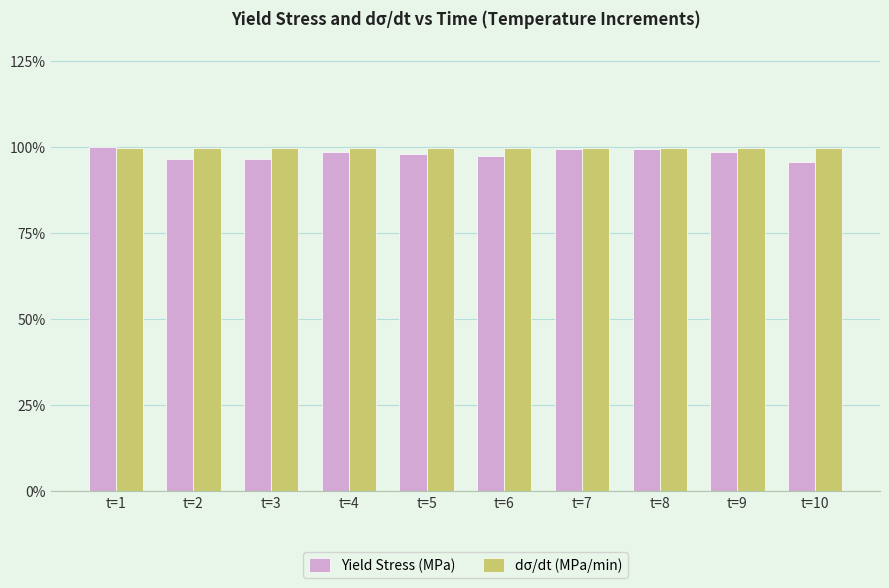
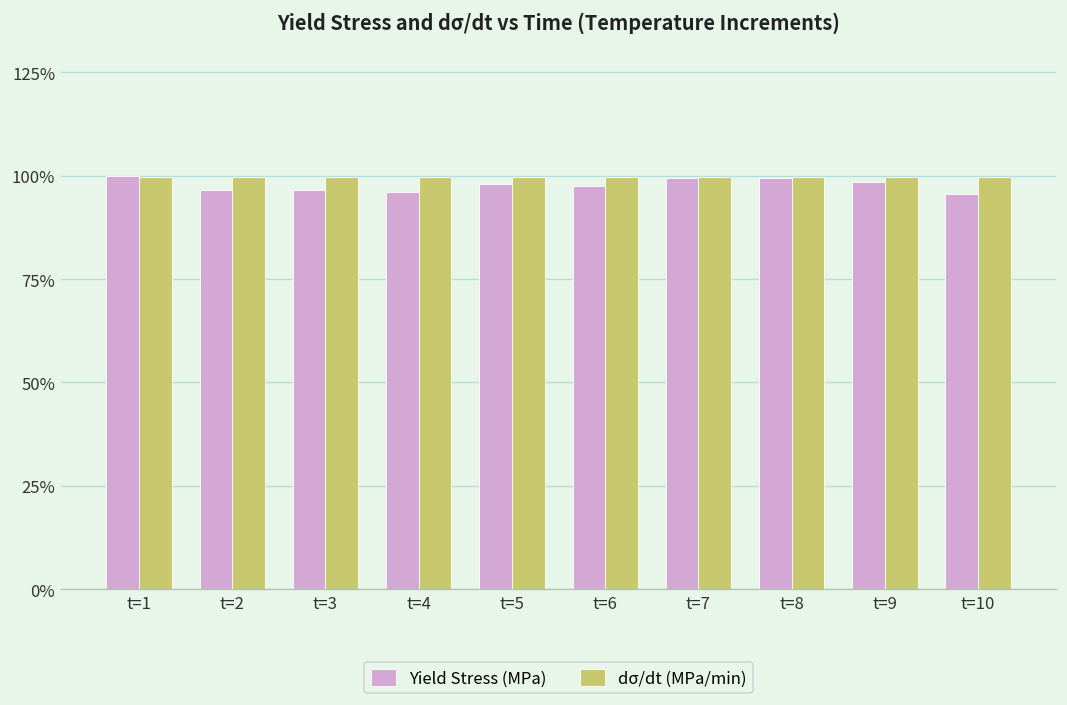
Yield Stress (MPa), t=4: 99% -> 96%
